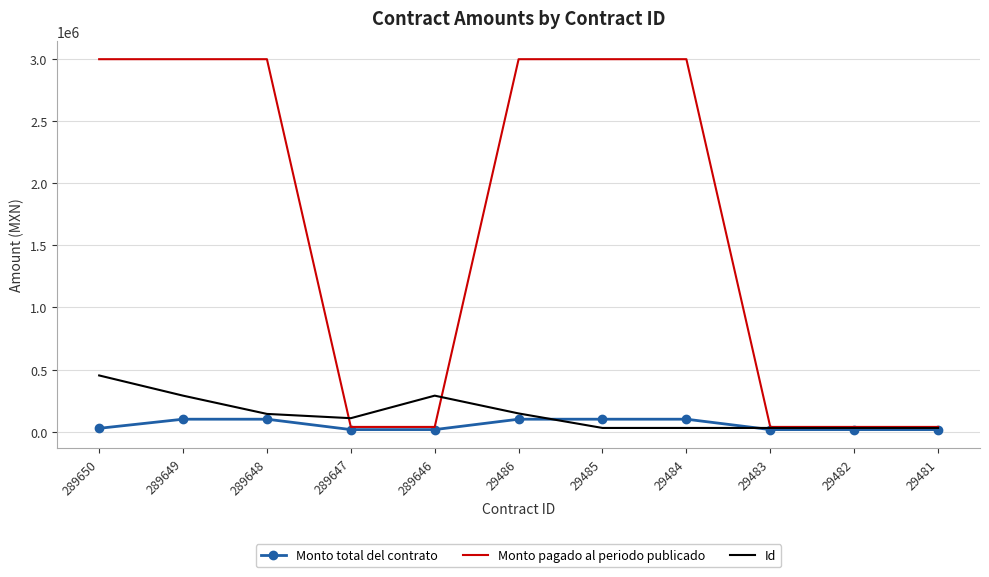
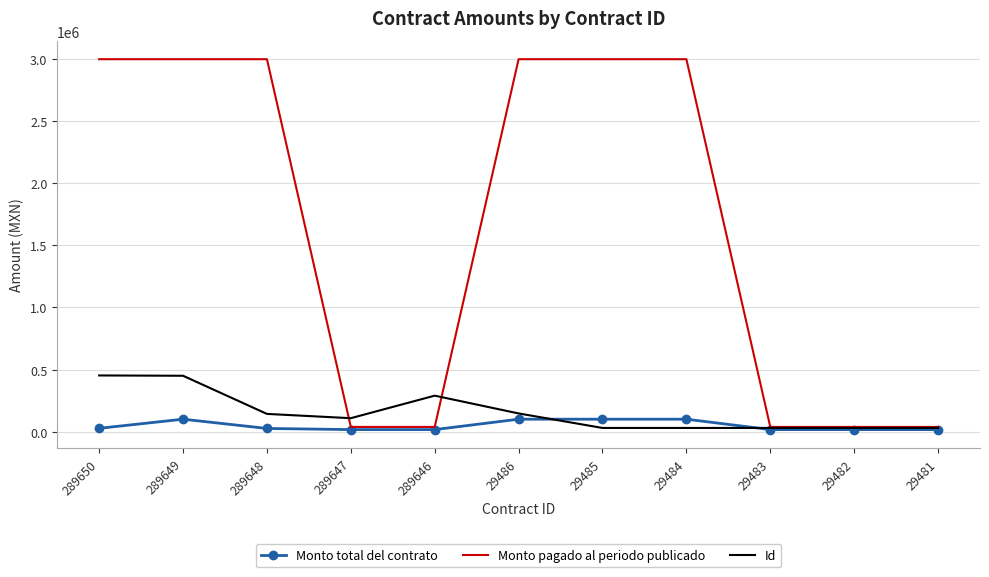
Id, 289649: 290000 -> 450000
Monto total del contrato, 289648: 100000 -> 30000
